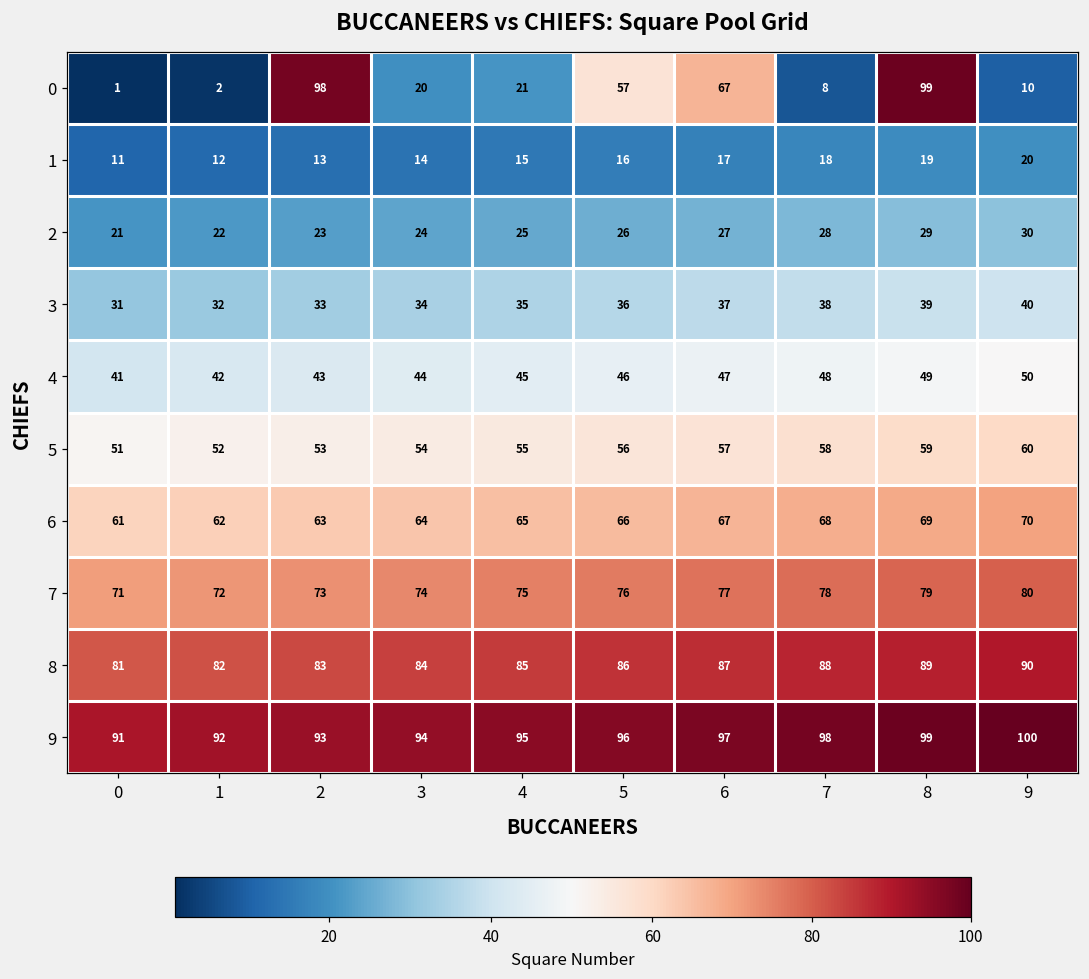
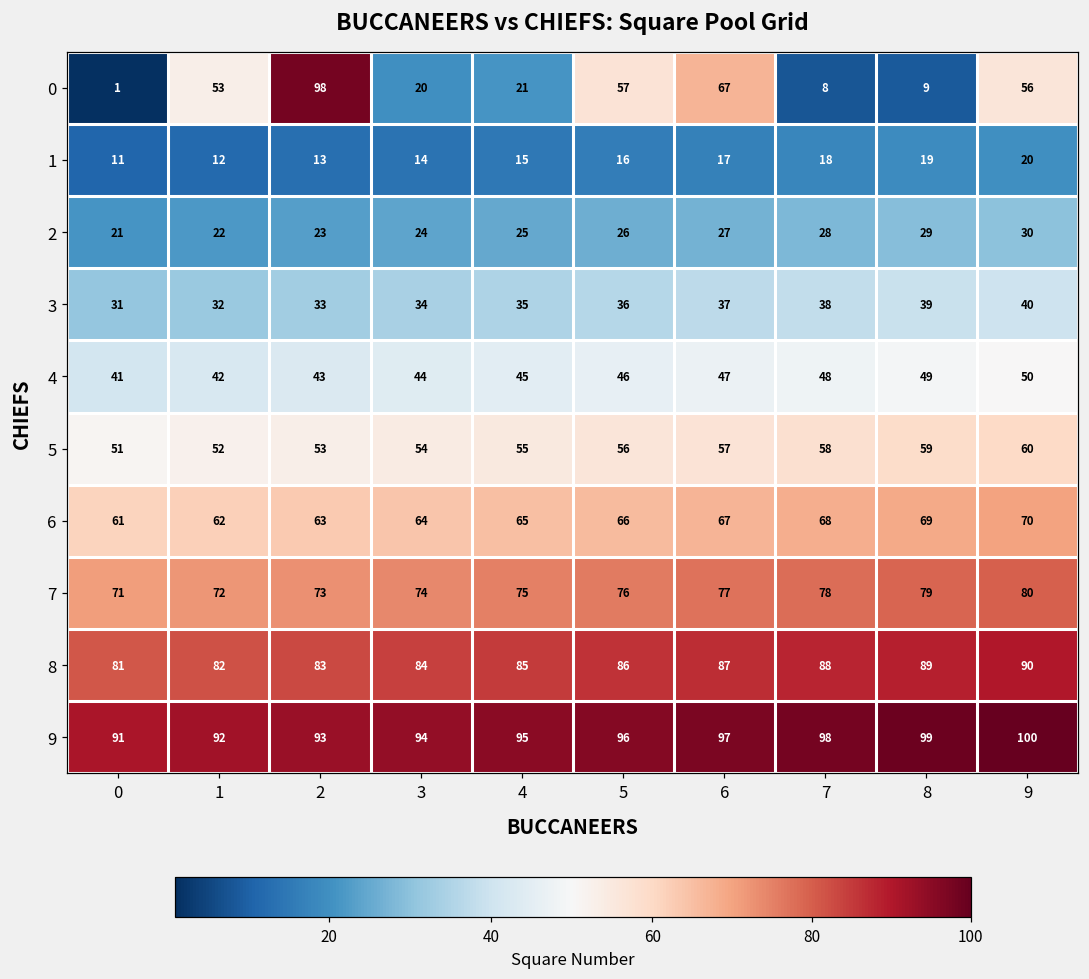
0, 1: 2 -> 53
0, 8: 99 -> 9
0, 9: 10 -> 56
